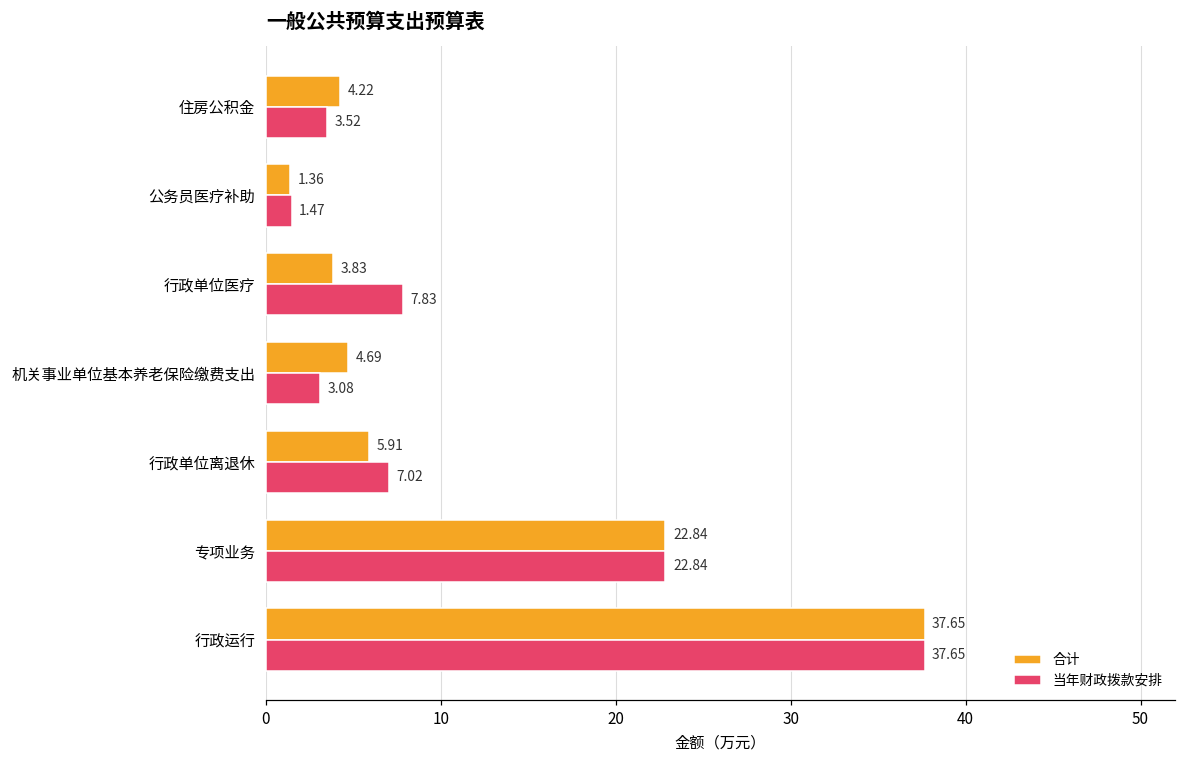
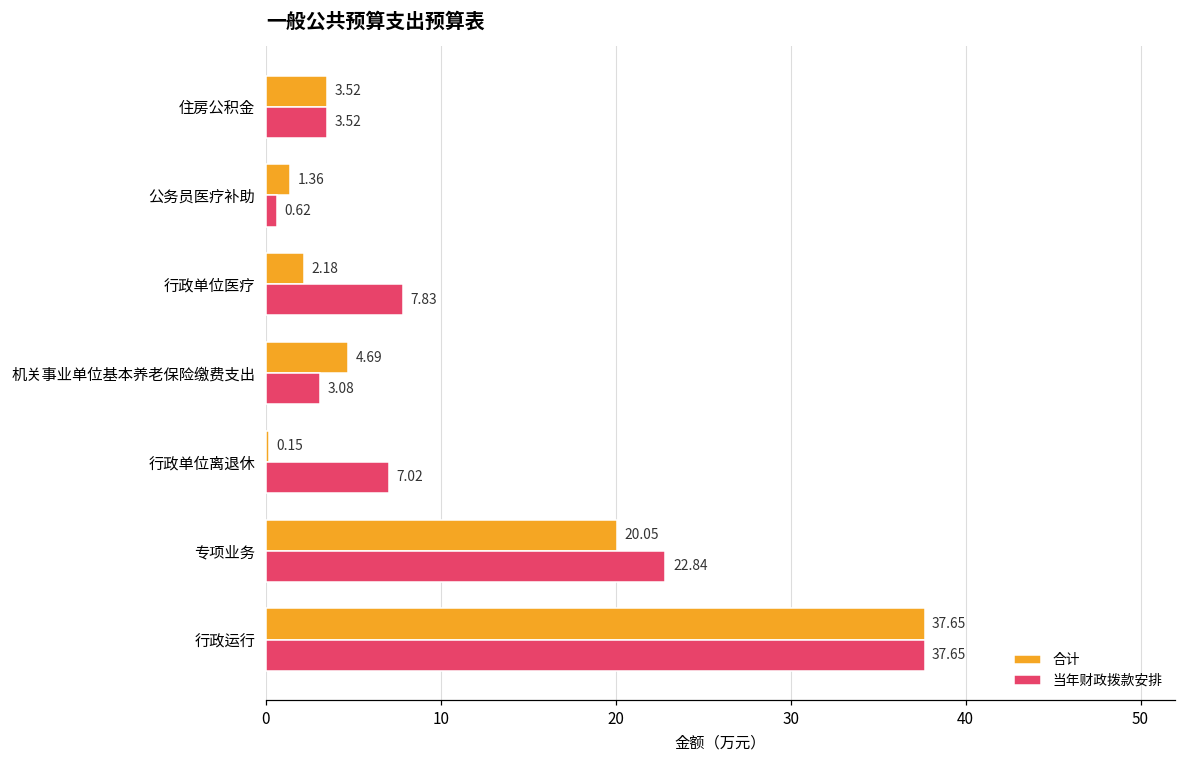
合计, 住房公积金: 4.22 -> 3.52
当年财政拨款安排, 公务员医疗补助: 1.47 -> 0.62
合计, 行政单位医疗: 3.83 -> 2.18
合计, 行政单位离退休: 5.91 -> 0.15
合计, 专项业务: 22.84 -> 20.05
